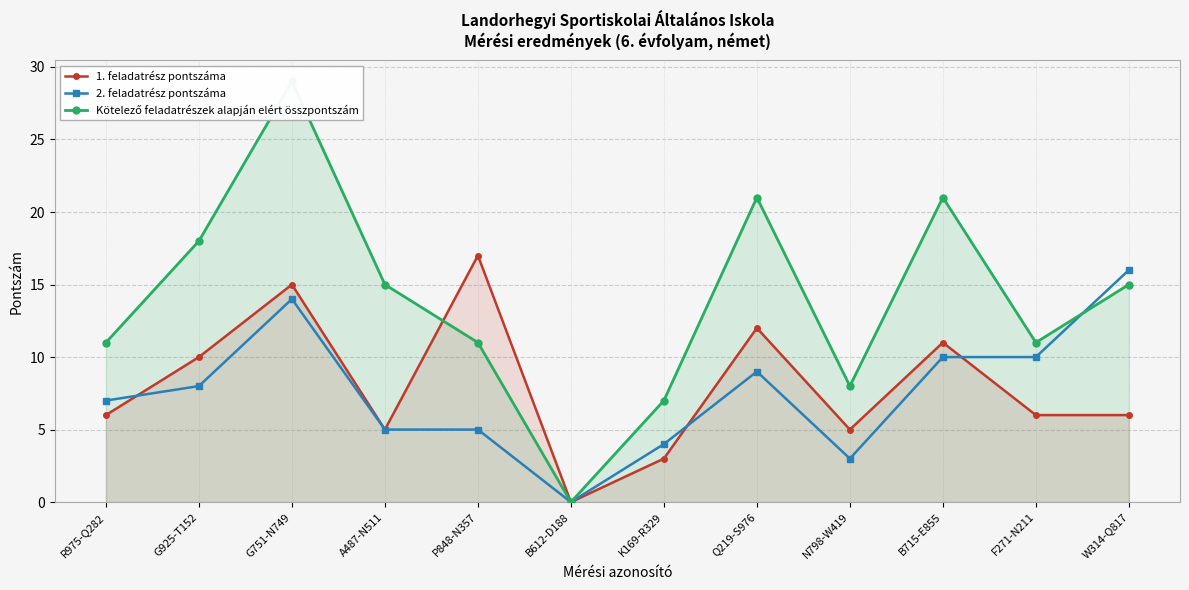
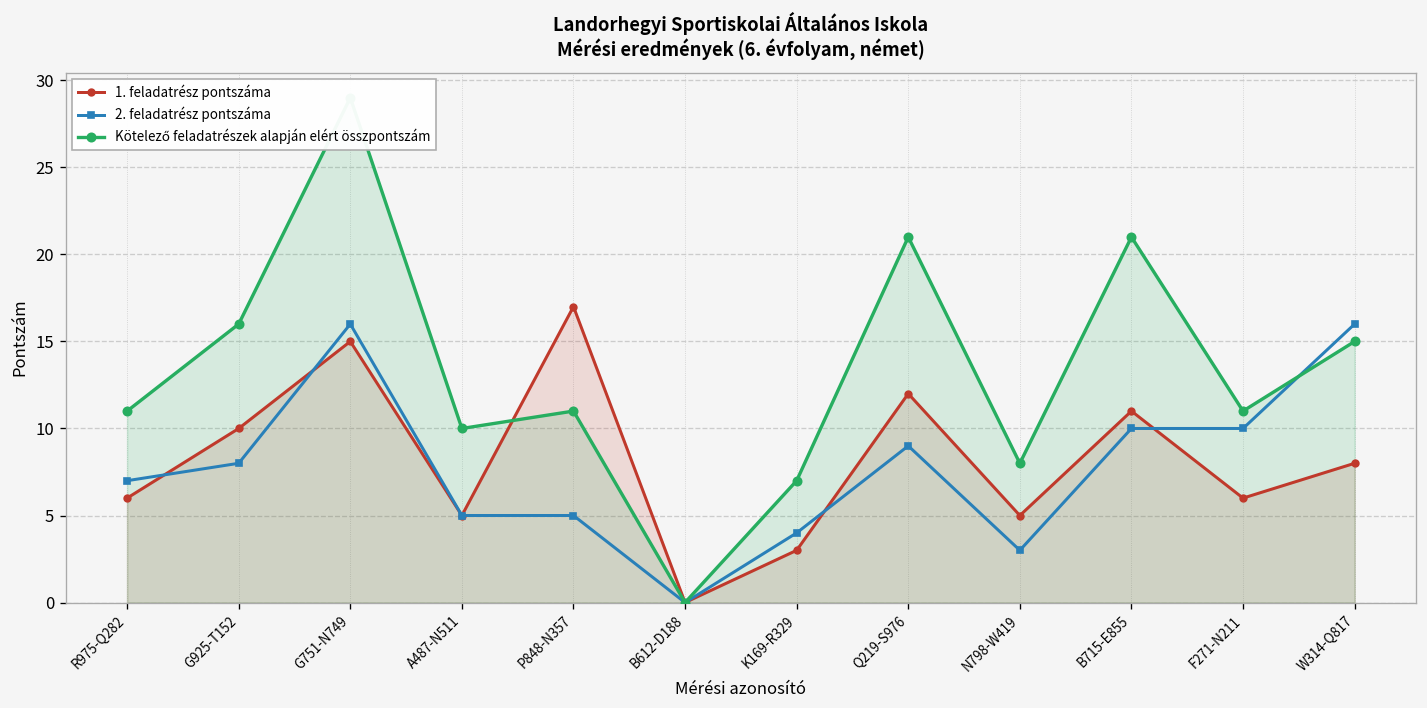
Kötelező feladatrészek alapján elért összpontszám, G925-T152: 18 -> 16
2. feladatrész pontszáma, G751-N749: 14 -> 16
Kötelező feladatrészek alapján elért összpontszám, A487-N511: 15 -> 10
1. feladatrész pontszáma, W314-Q817: 6 -> 8
